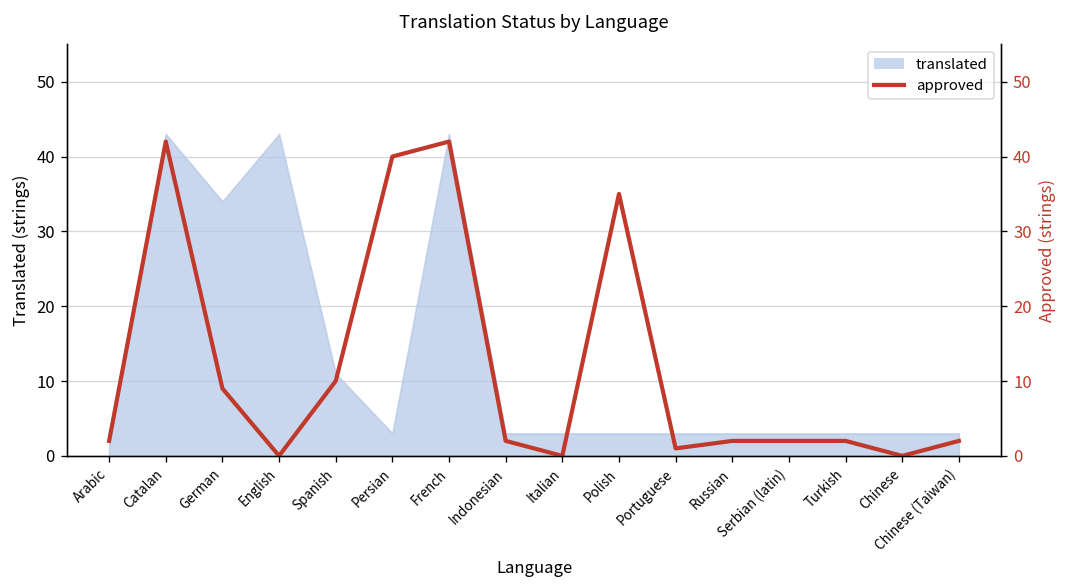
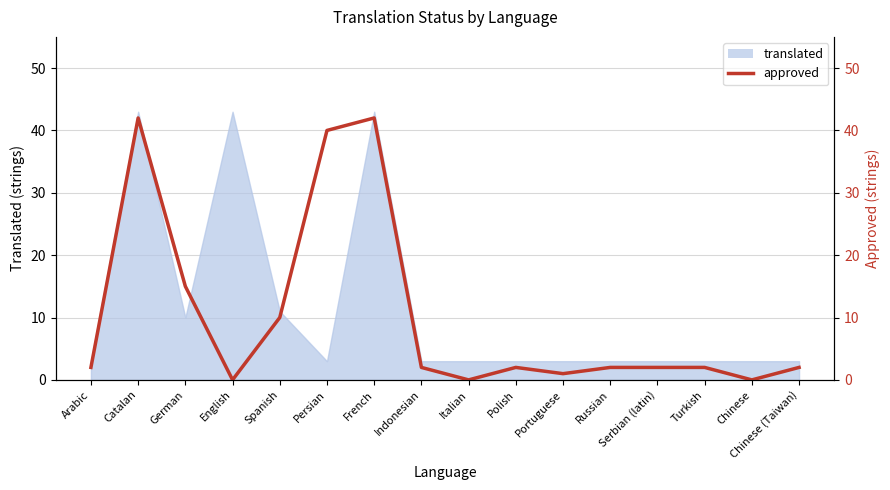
translated, German: 34 -> 10
approved, German: 9 -> 15
approved, Polish: 35 -> 2
